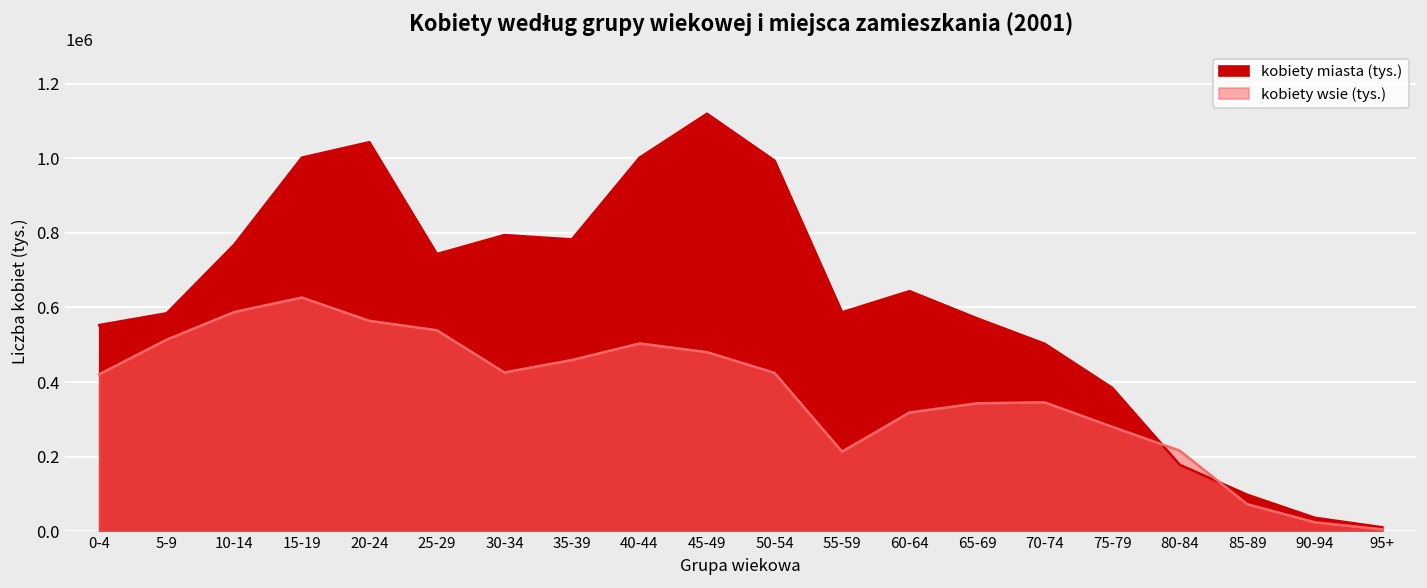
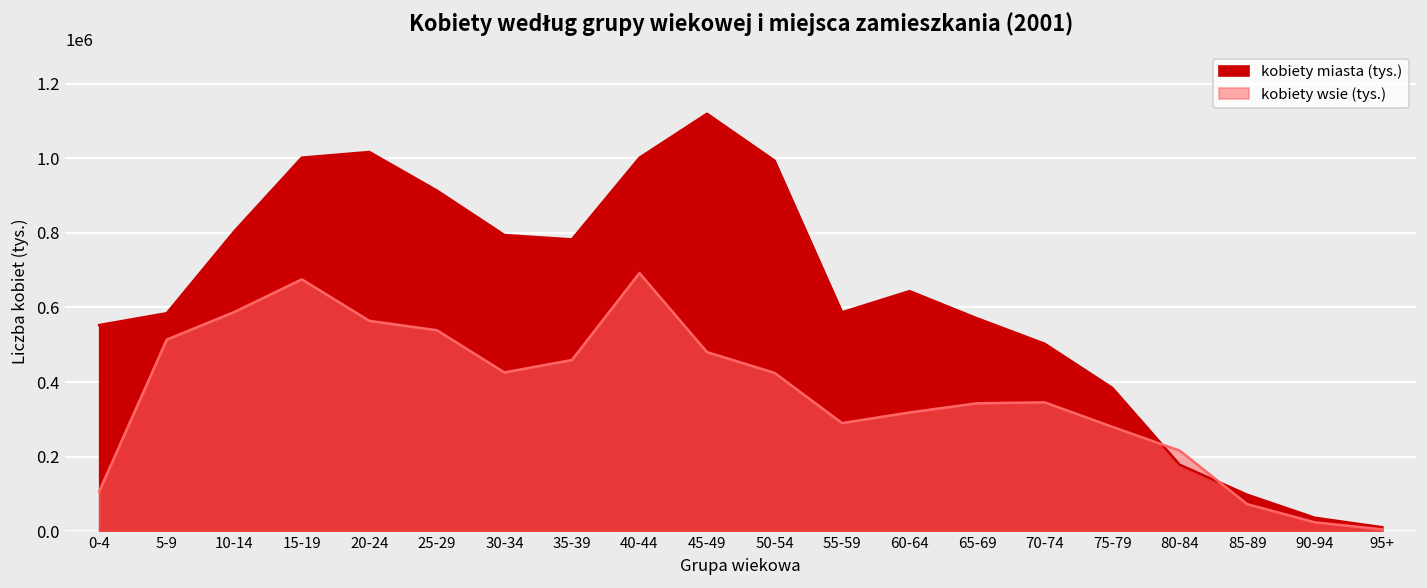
kobiety wsie (tys.), 0-4: 420000 -> 110000
kobiety miasta (tys.), 10-14: 770000 -> 800000
kobiety wsie (tys.), 15-19: 630000 -> 680000
kobiety miasta (tys.), 20-24: 1040000 -> 1020000
kobiety miasta (tys.), 25-29: 740000 -> 910000
kobiety wsie (tys.), 40-44: 500000 -> 690000
kobiety wsie (tys.), 55-59: 210000 -> 290000
